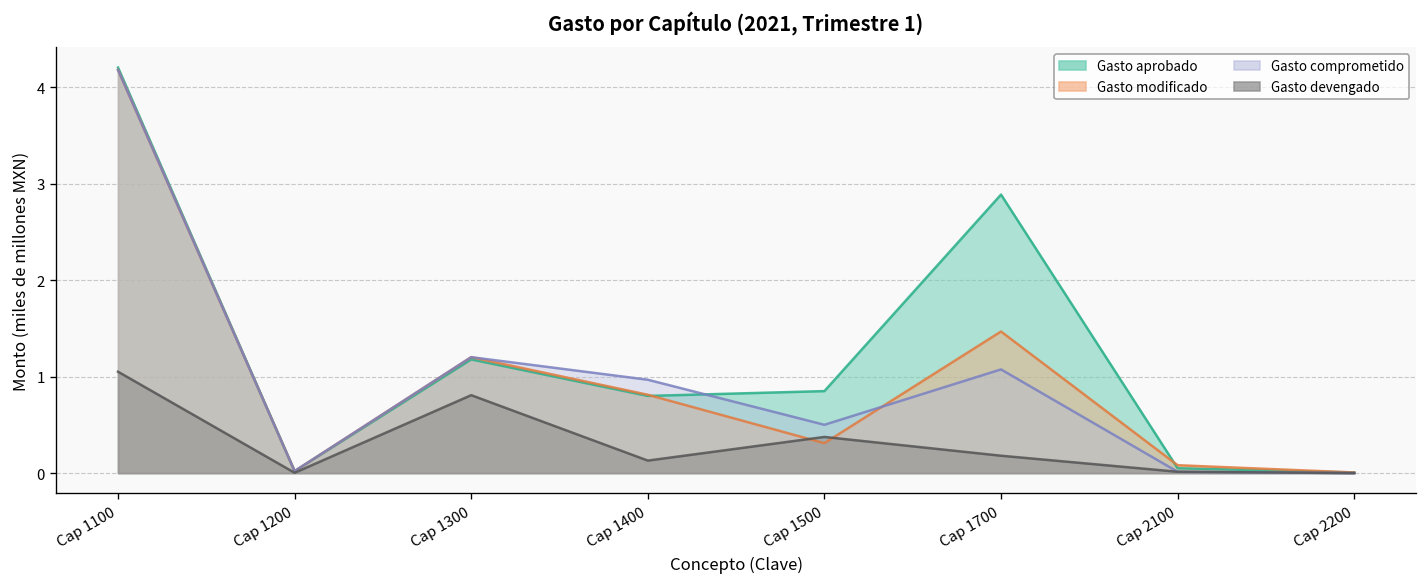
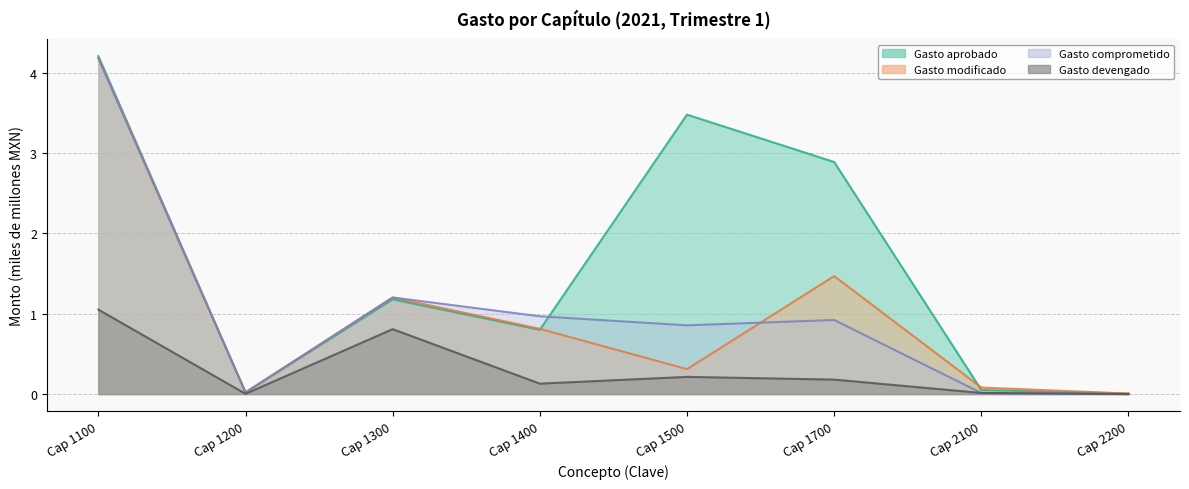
Gasto aprobado, Cap 1500: 0.9 -> 3.5
Gasto comprometido, Cap 1500: 0.5 -> 0.9
Gasto devengado, Cap 1500: 0.4 -> 0.2
Gasto comprometido, Cap 1700: 1.1 -> 0.9
